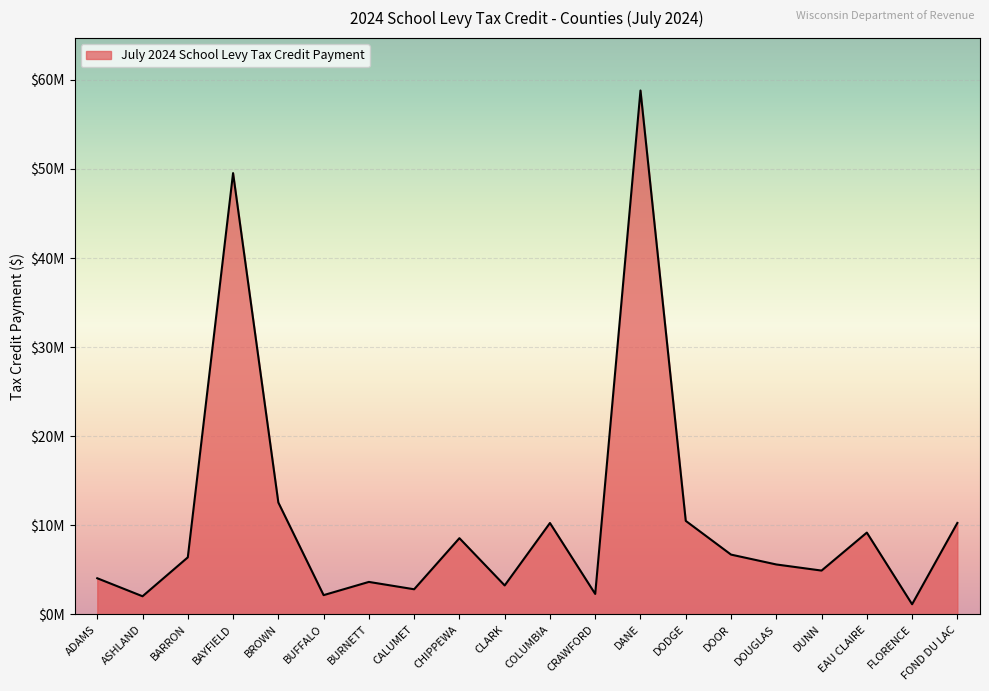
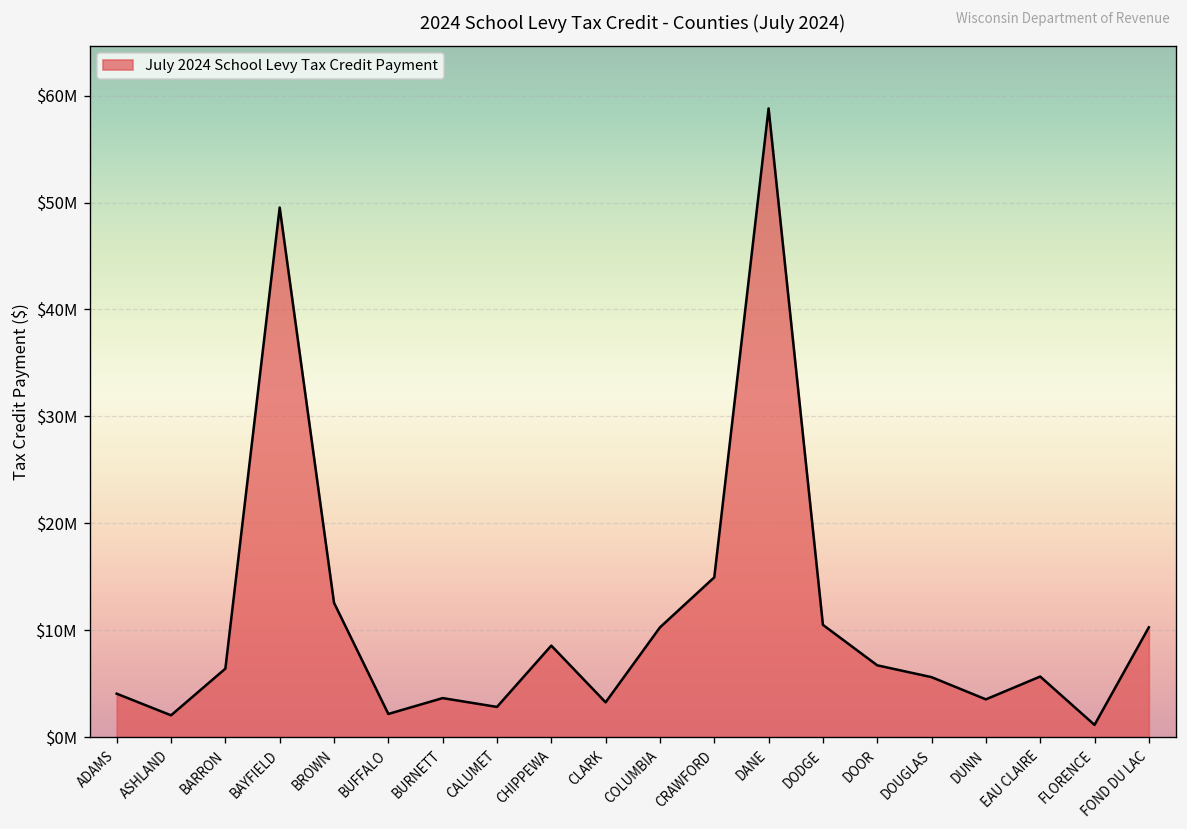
CRAWFORD: $2000000 -> $15000000
DUNN: $5000000 -> $4000000
EAU CLAIRE: $9000000 -> $6000000
